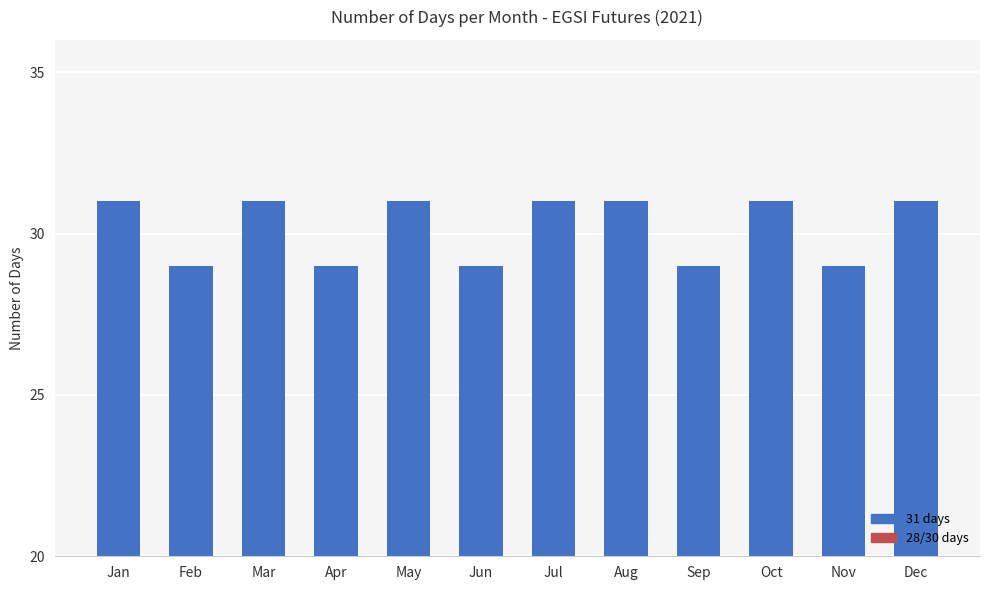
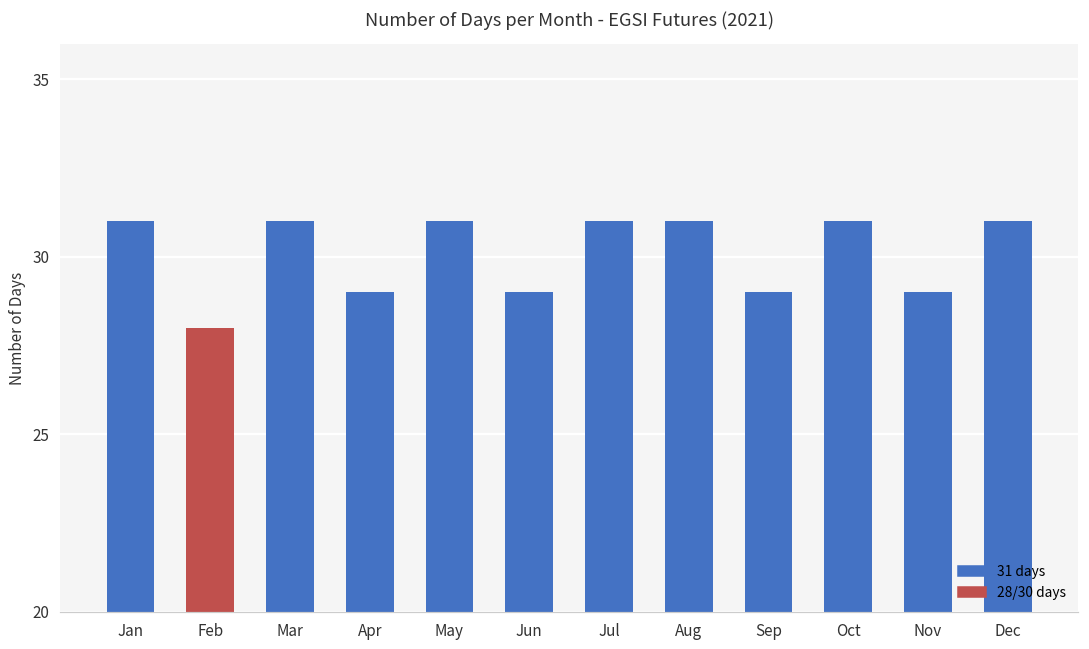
Feb: 29 -> 28
